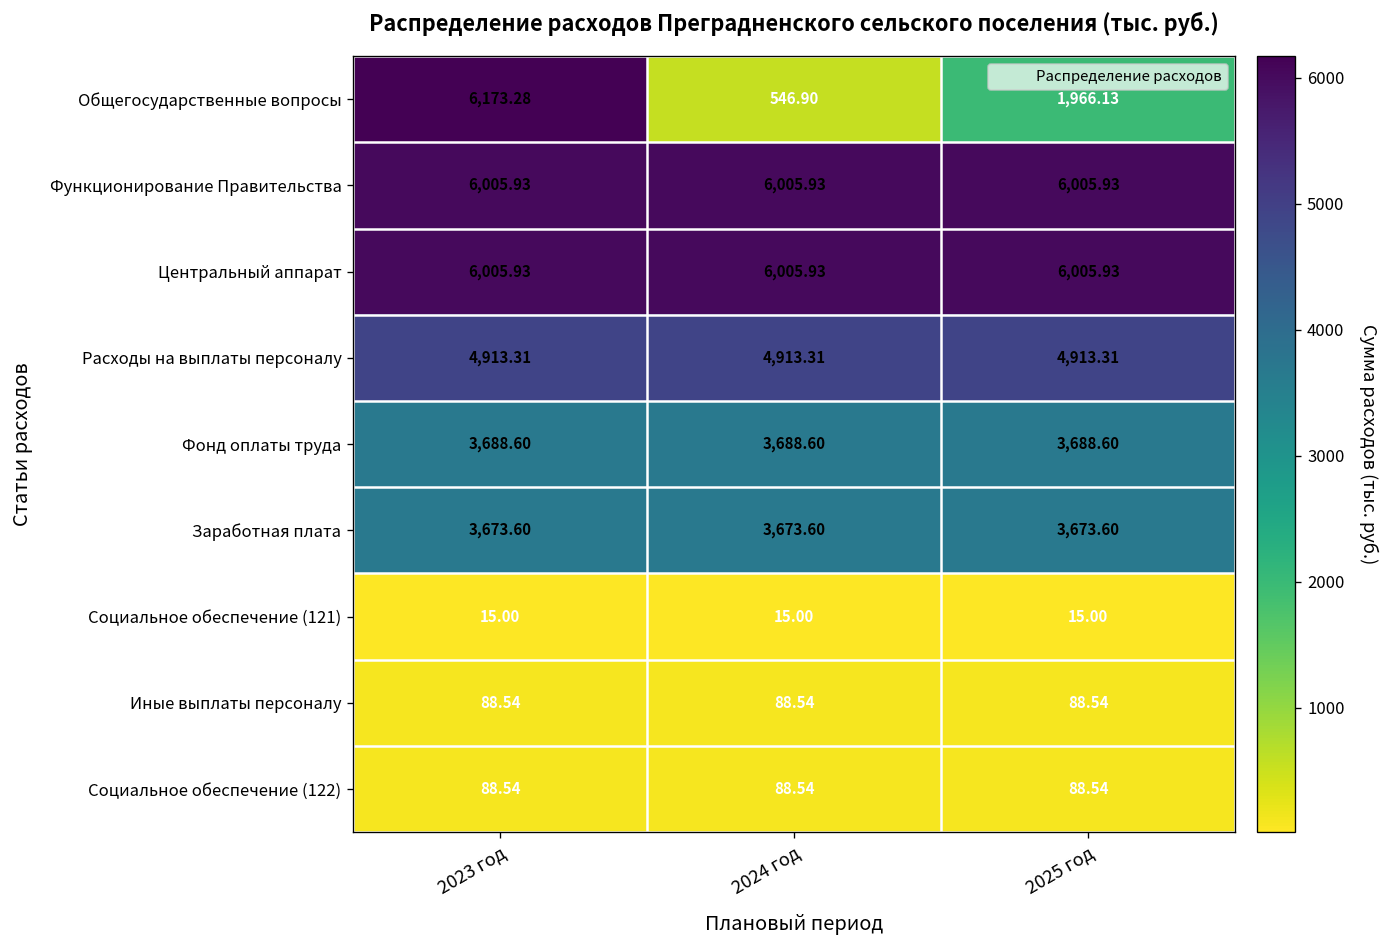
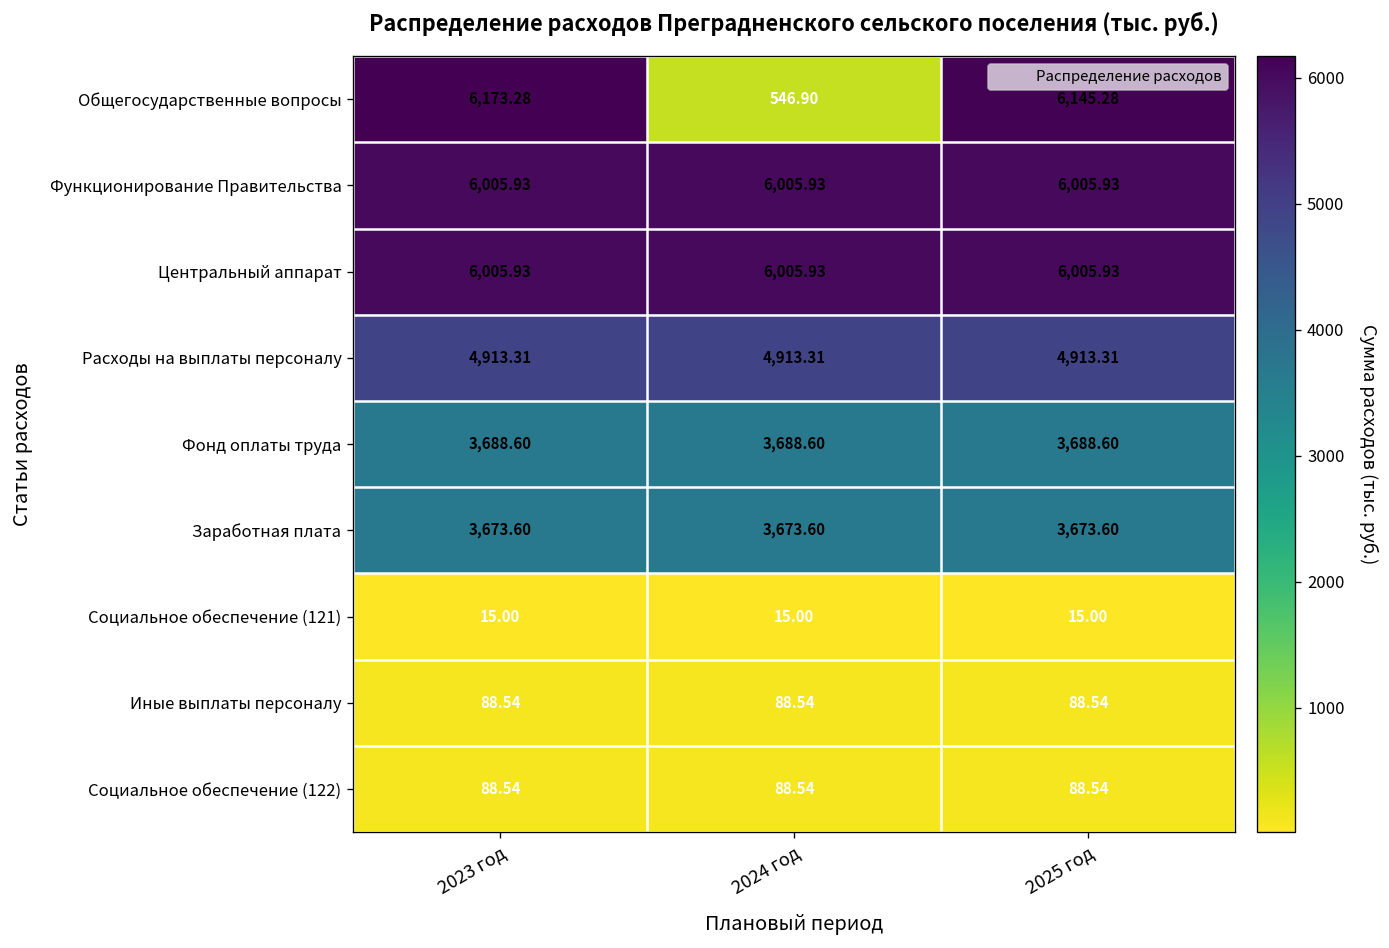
Общегосударственные вопросы, 2025 год: 1,966.13 -> 6,145.28
